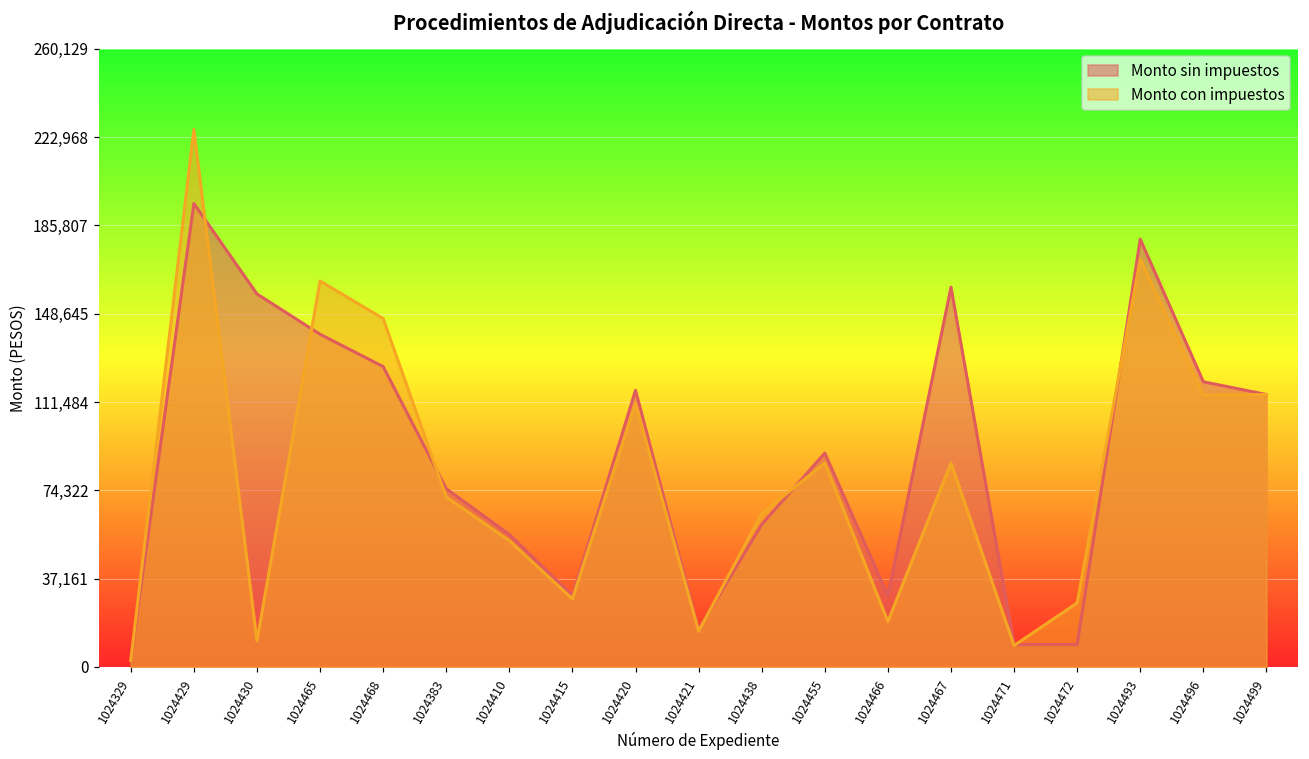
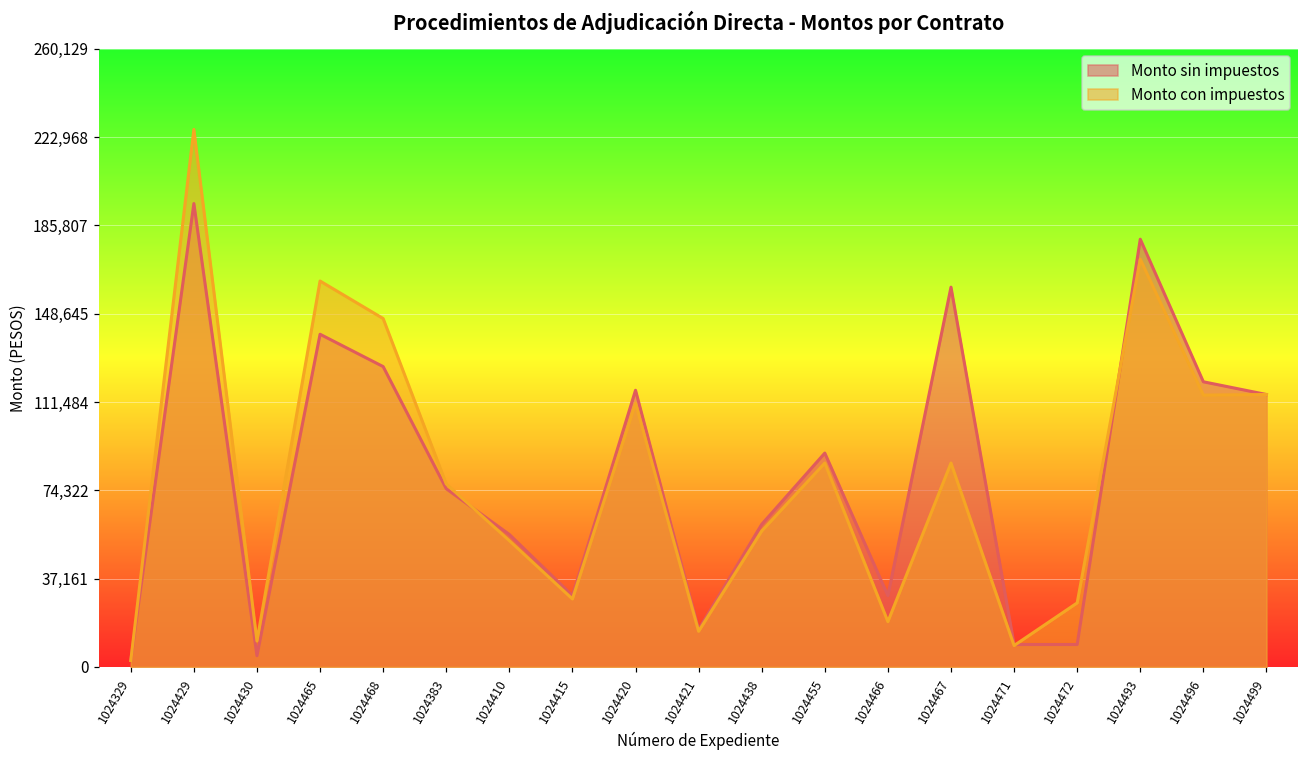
Monto sin impuestos, 1024430: 157,000 -> 5,000
Monto con impuestos, 1024383: 71,000 -> 77,000
Monto con impuestos, 1024438: 65,000 -> 57,000
